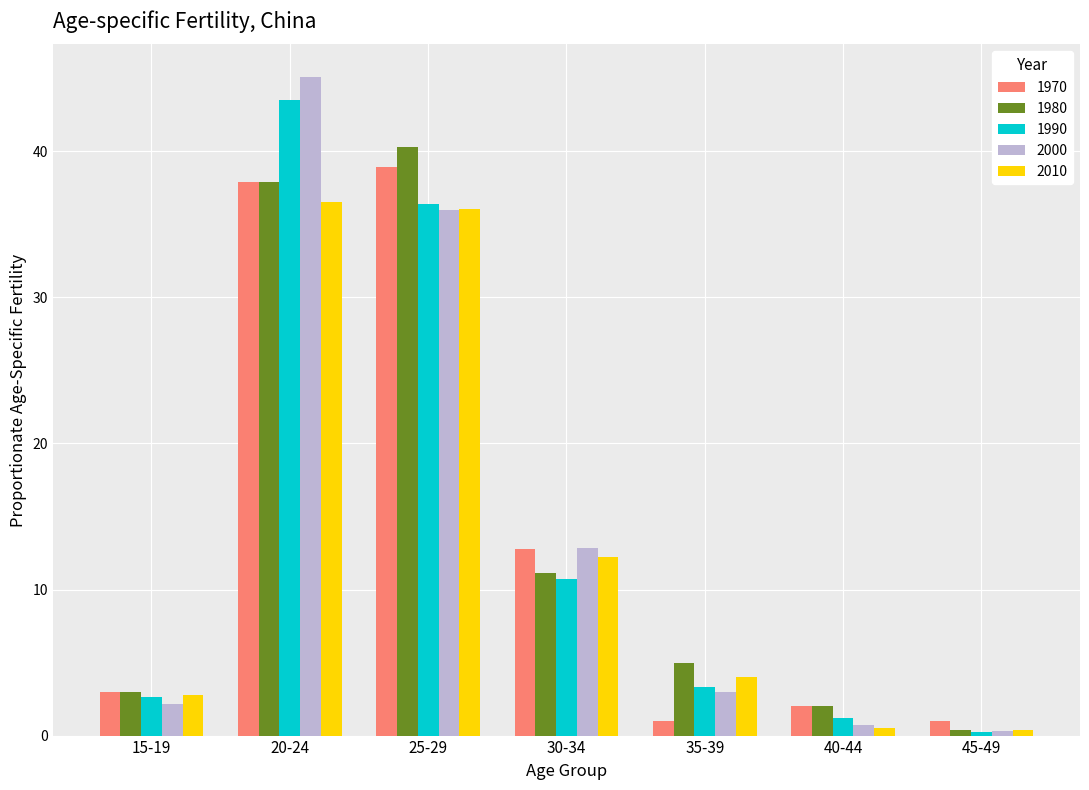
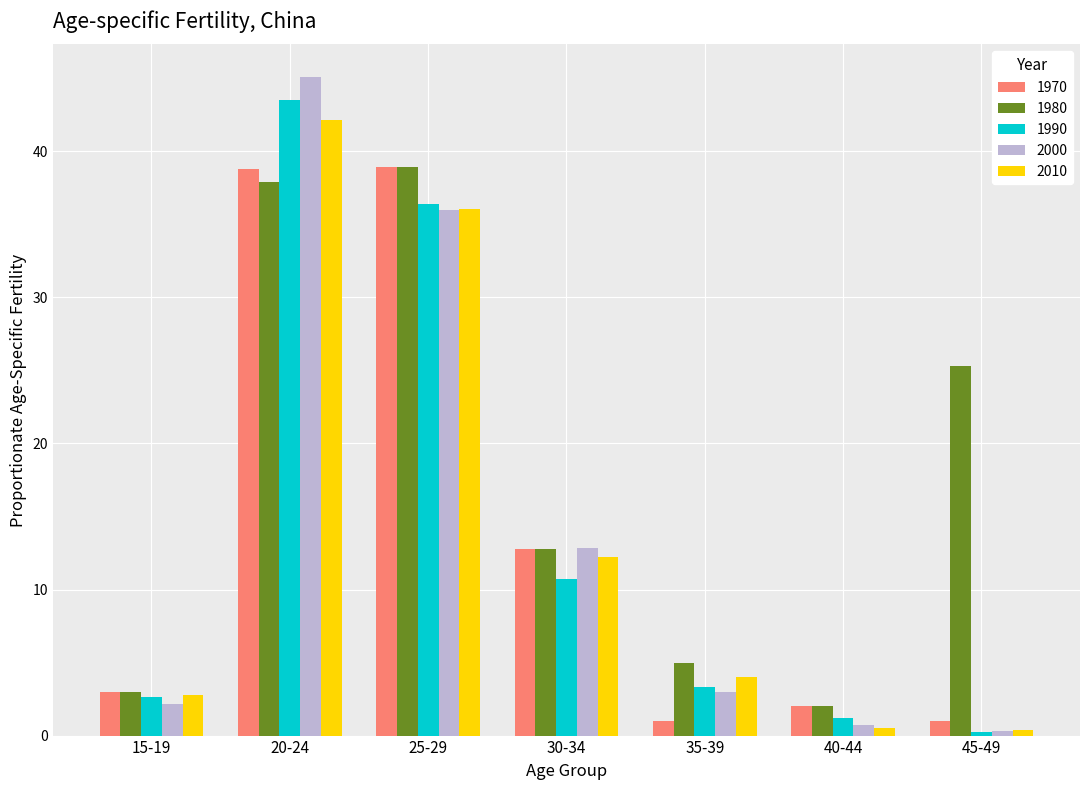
1970, 20-24: 37.9 -> 38.8
2010, 20-24: 36.5 -> 42.1
1980, 25-29: 40.3 -> 38.9
1980, 30-34: 11.1 -> 12.8
1980, 45-49: 0.4 -> 25.3
